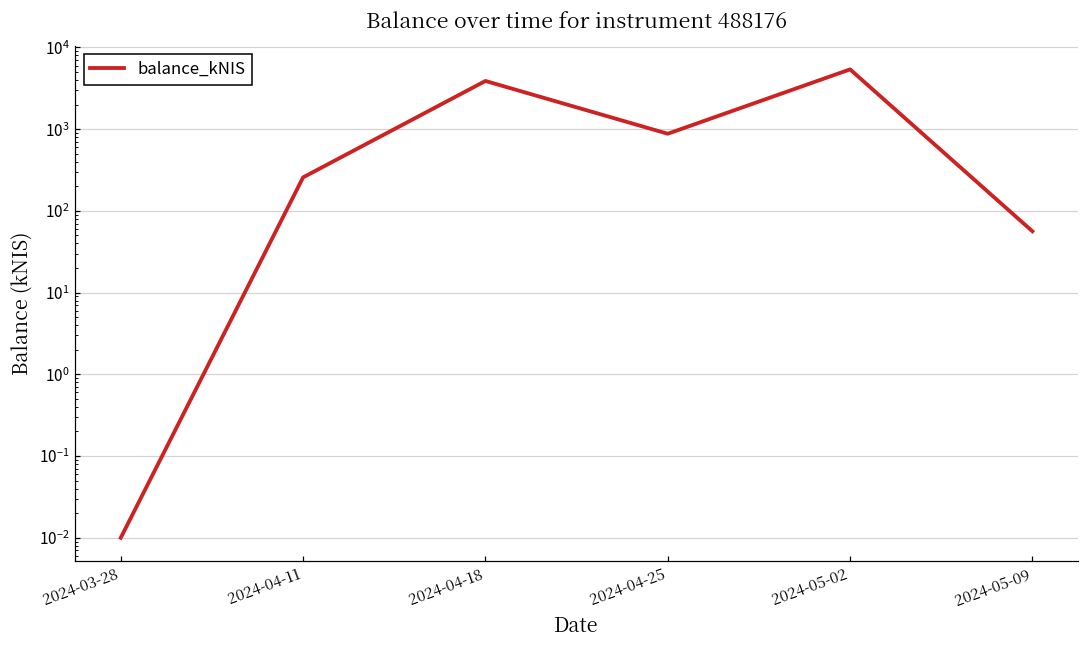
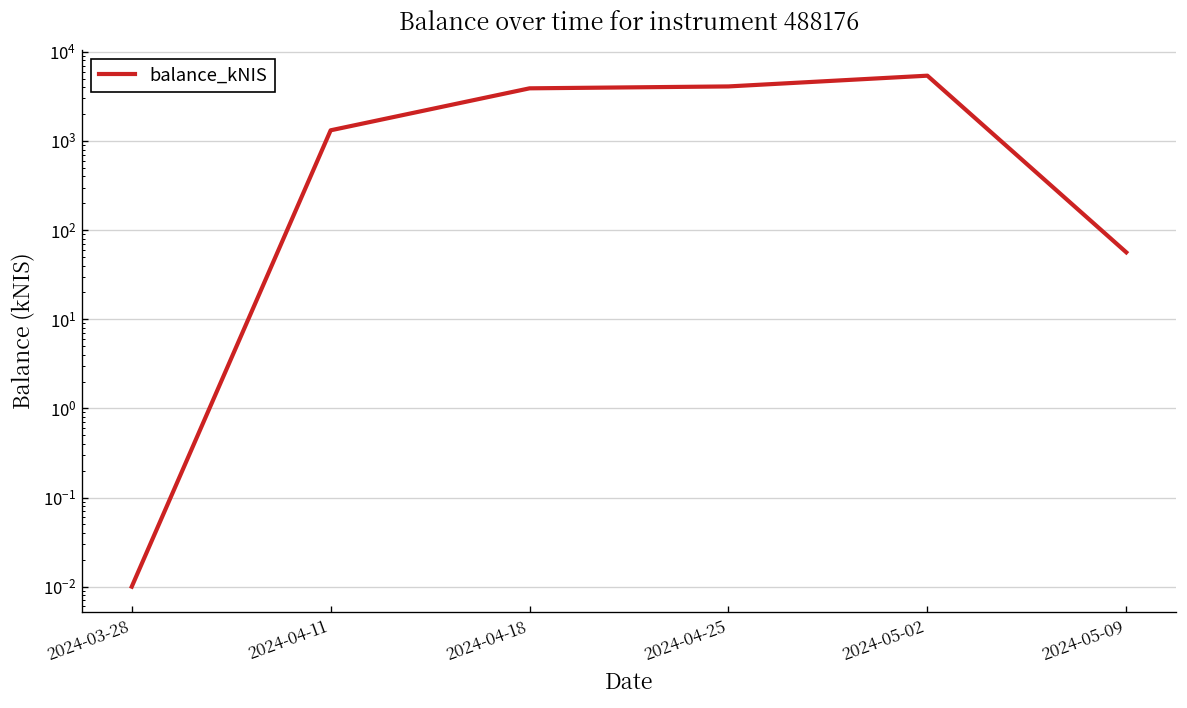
2024-04-11: 260 -> 1300
2024-04-25: 900 -> 4000
